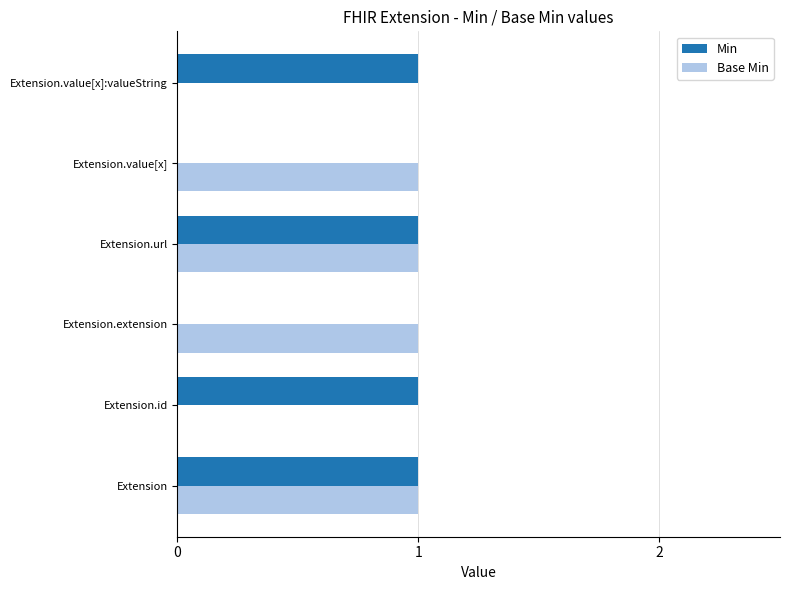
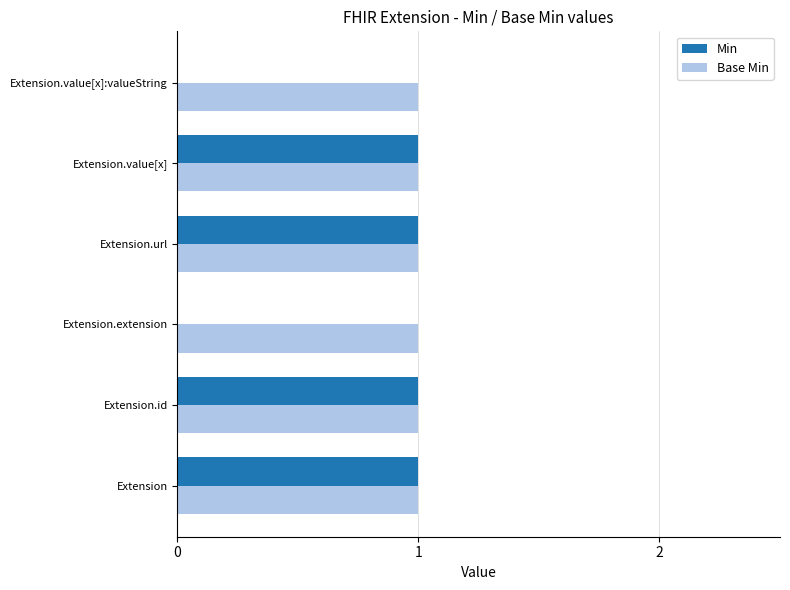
Min, Extension.value[x]:valueString: 1 -> 0
Base Min, Extension.value[x]:valueString: 0 -> 1
Min, Extension.value[x]: 0 -> 1
Base Min, Extension.id: 0 -> 1
